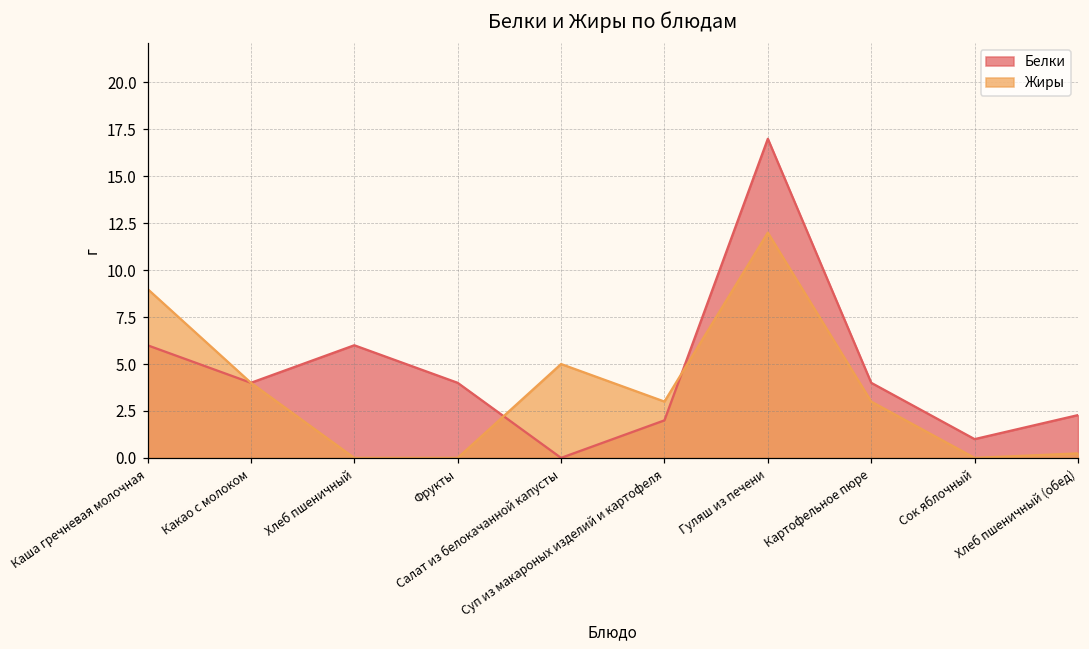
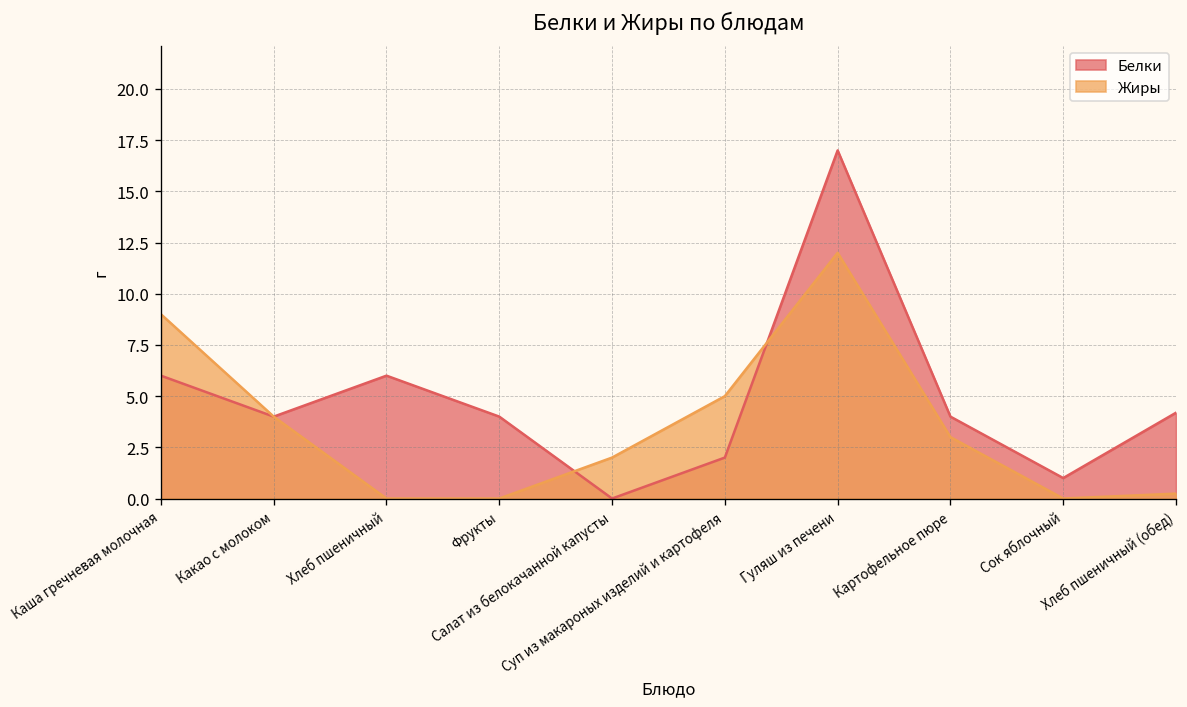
Жиры, Салат из белокачанной капусты: 5 -> 2
Жиры, Суп из макароных изделий и картофеля: 3 -> 5
Белки, Хлеб пшеничный (обед): 2.3 -> 4.2
